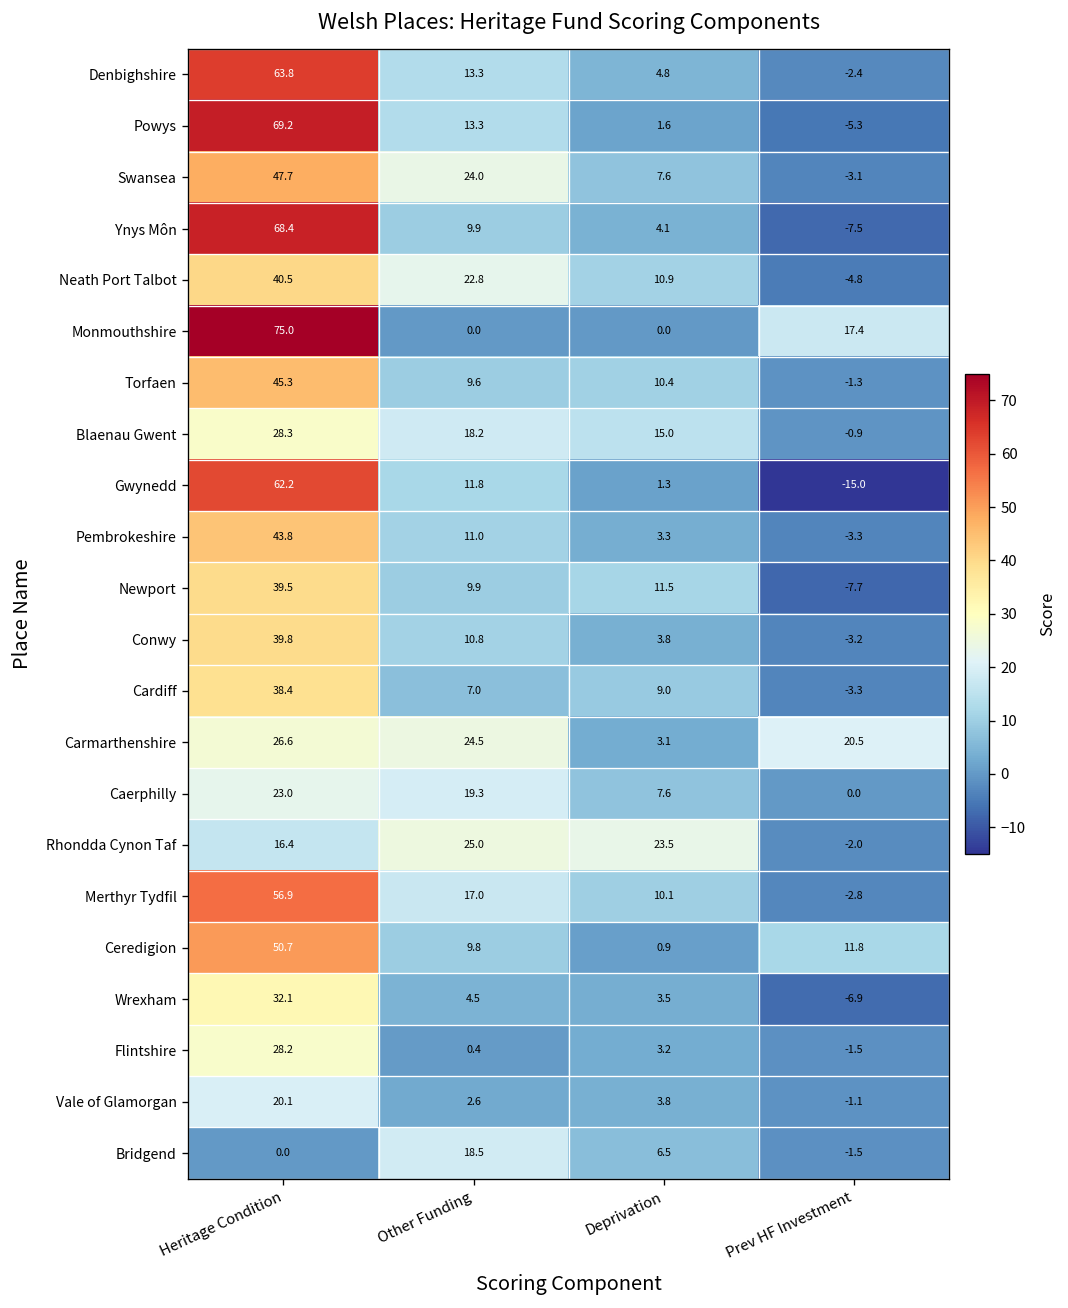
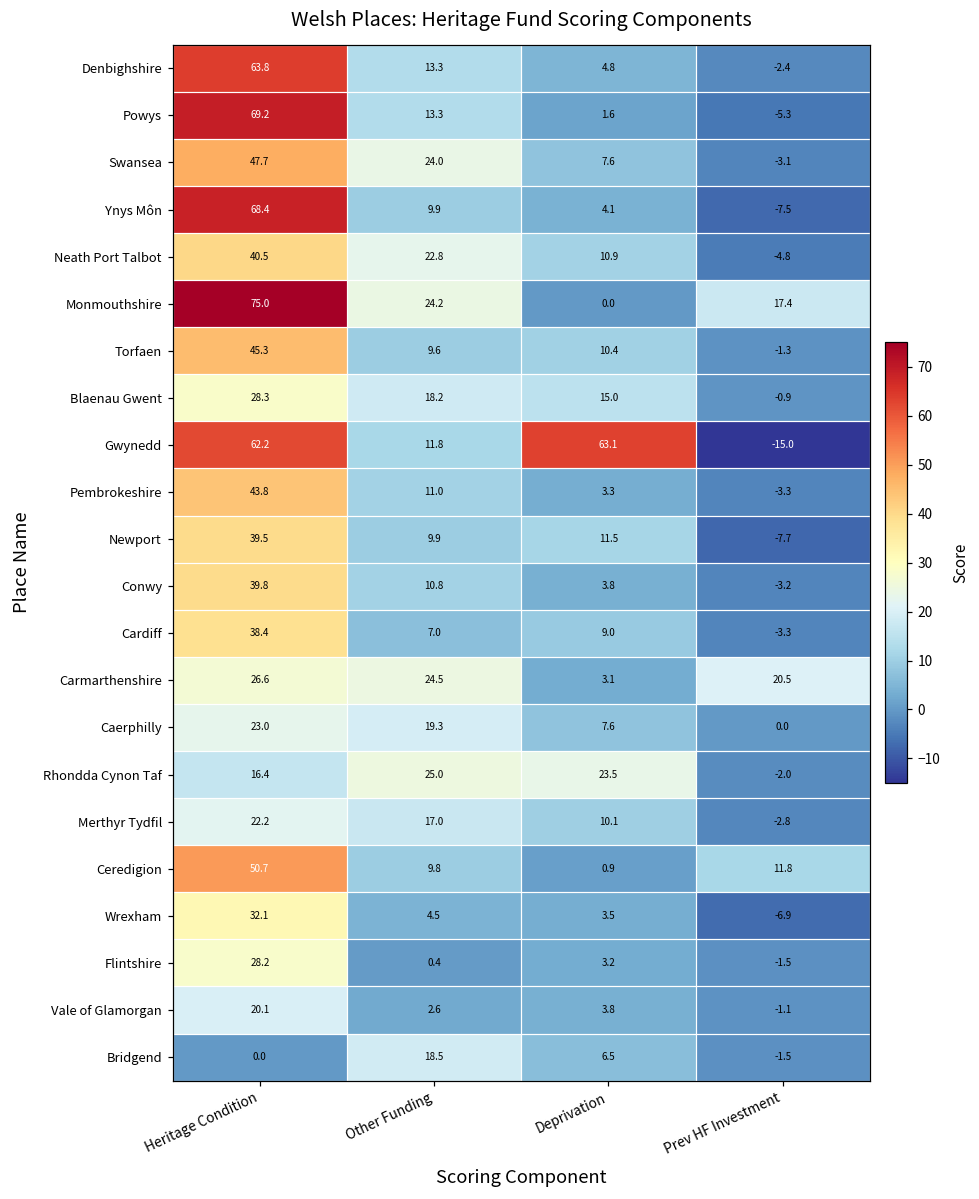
Monmouthshire, Other Funding: 0.0 -> 24.2
Gwynedd, Deprivation: 1.3 -> 63.1
Merthyr Tydfil, Heritage Condition: 56.9 -> 22.2
